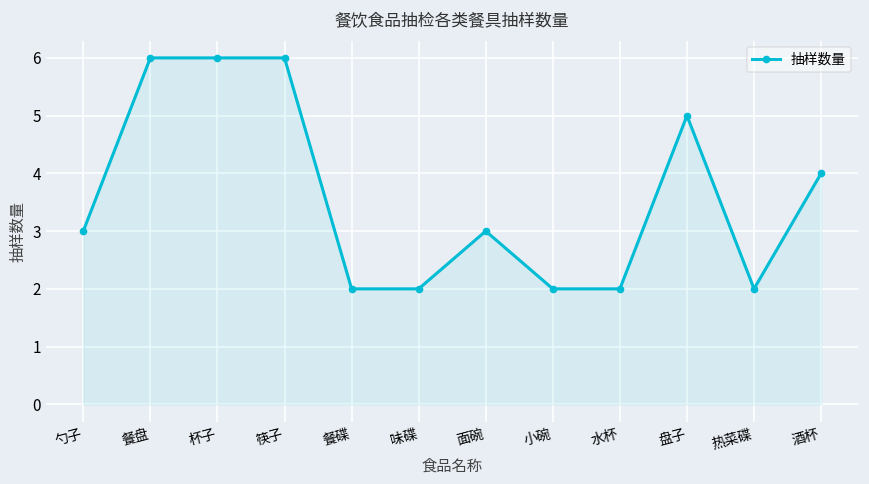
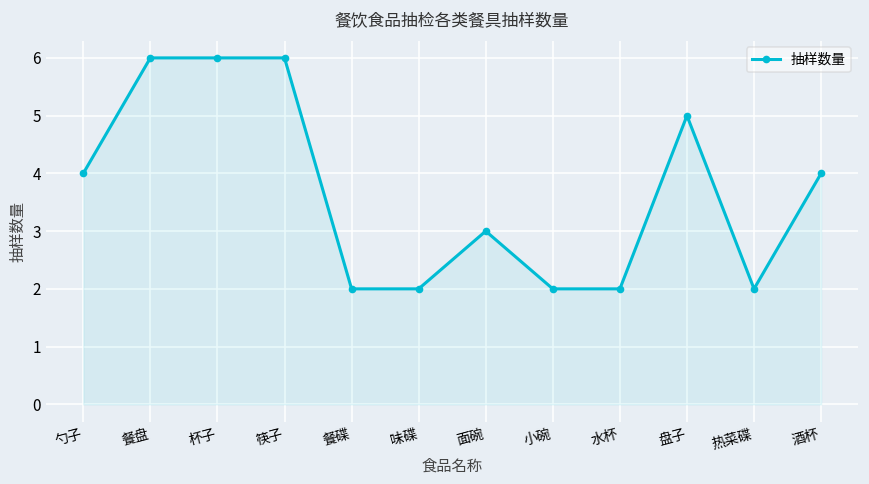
勺子: 3 -> 4
